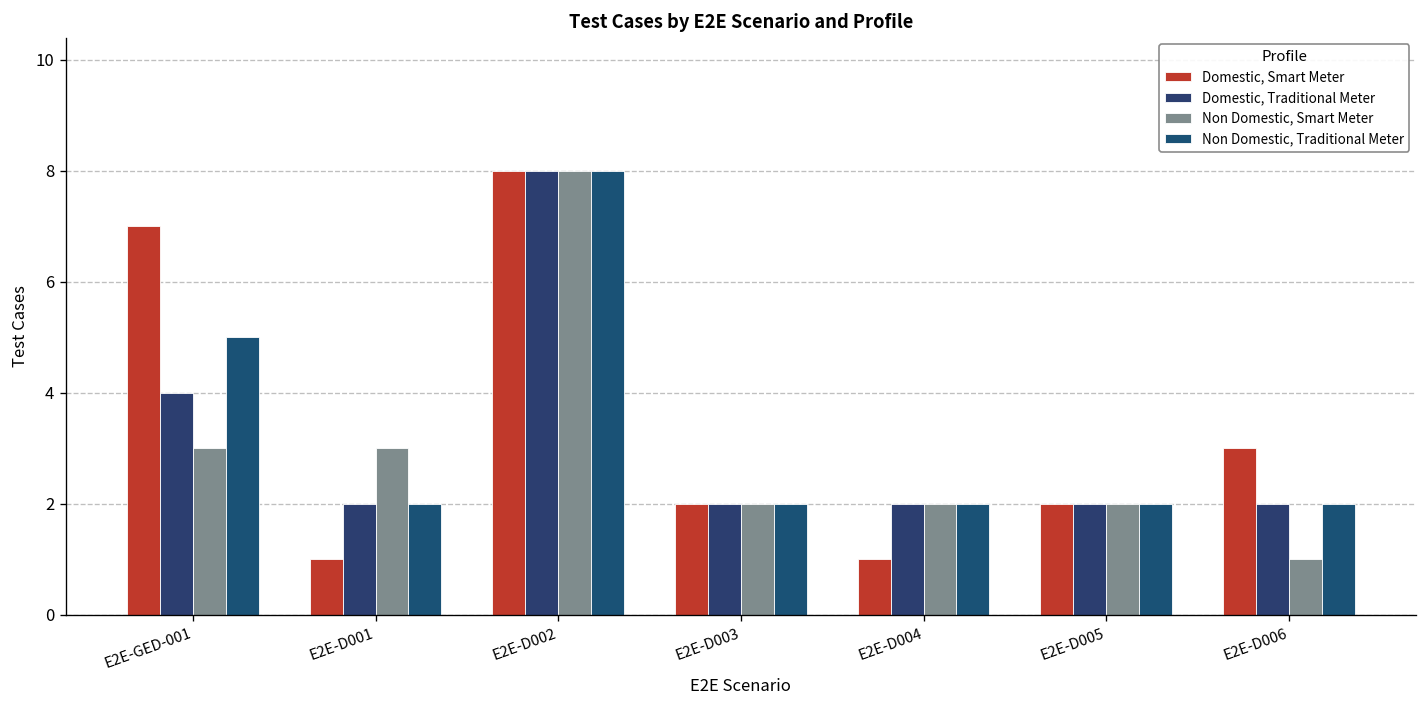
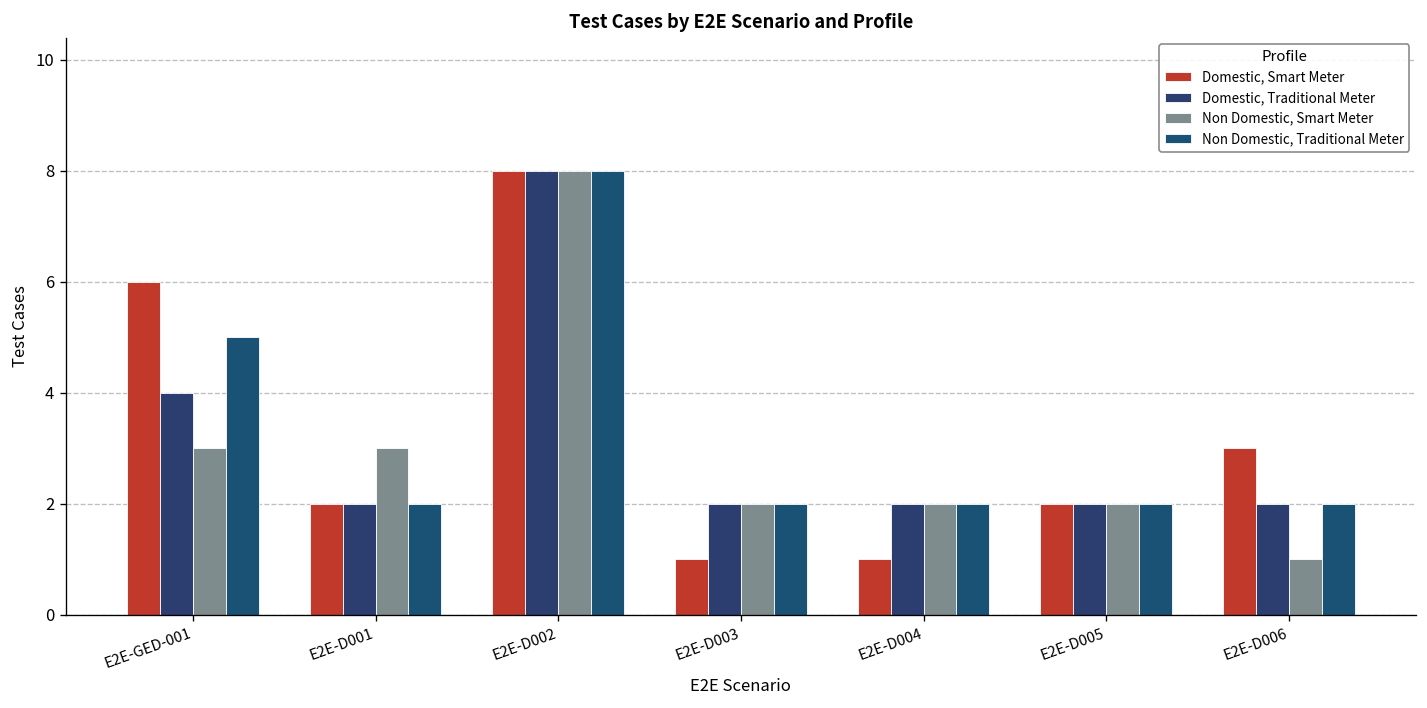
Domestic, Smart Meter, E2E-GED-001: 7 -> 6
Domestic, Smart Meter, E2E-D001: 1 -> 2
Domestic, Smart Meter, E2E-D003: 2 -> 1
